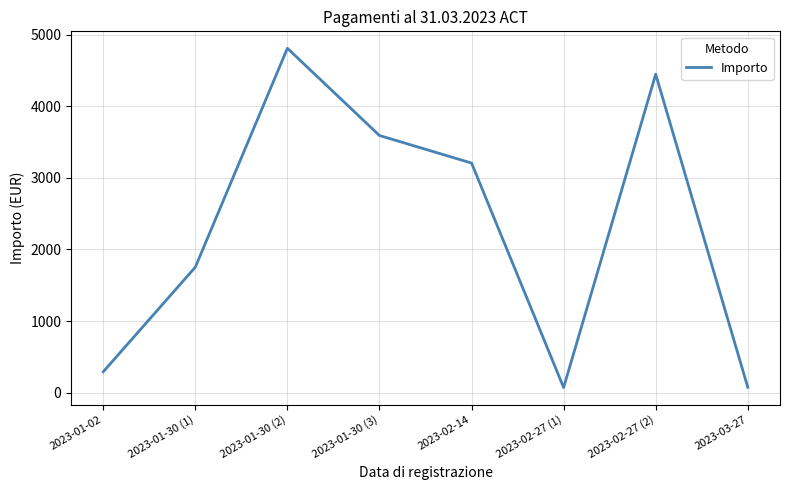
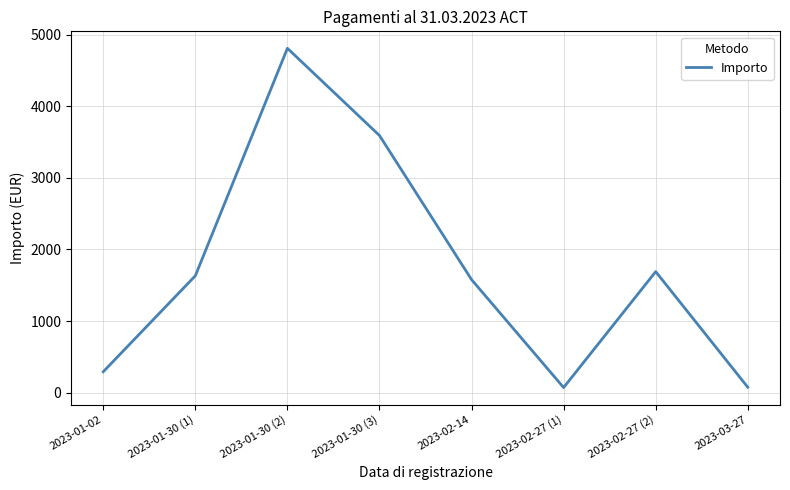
2023-01-30 (1): 1800 -> 1600
2023-02-14: 3200 -> 1600
2023-02-27 (2): 4400 -> 1700
